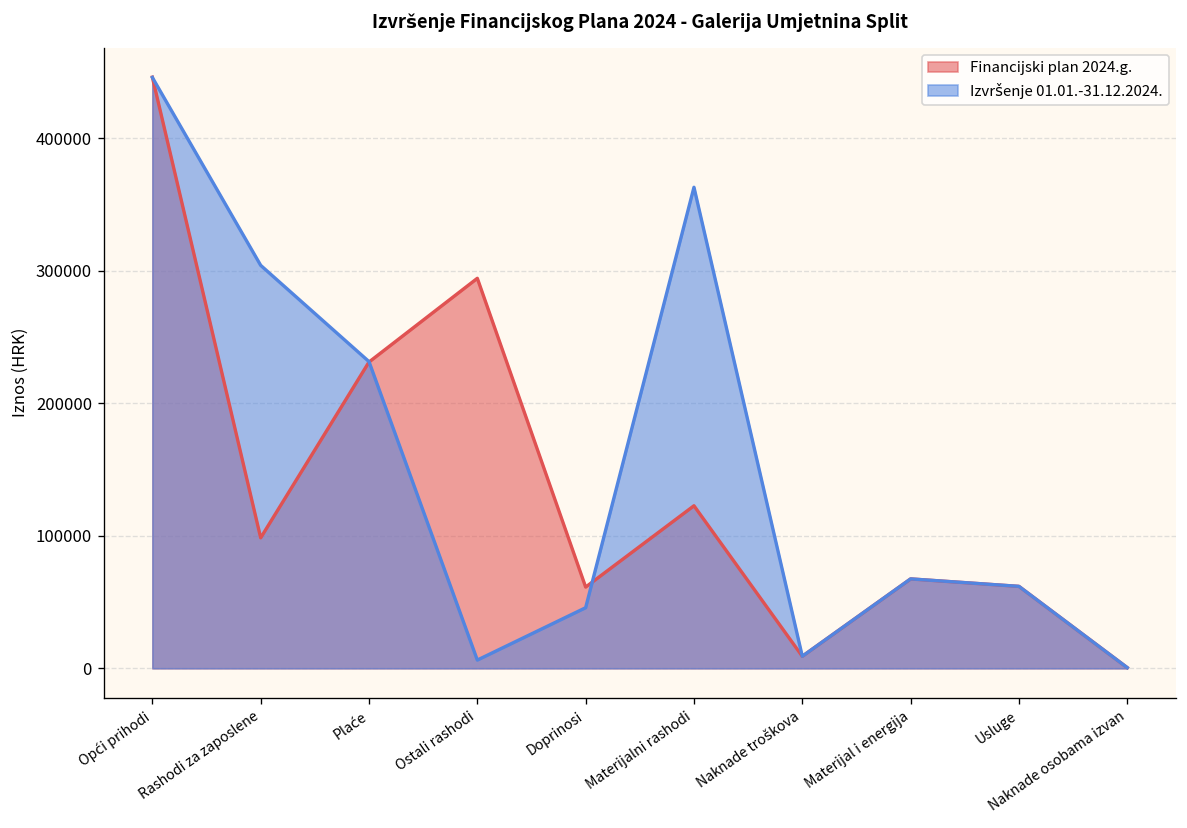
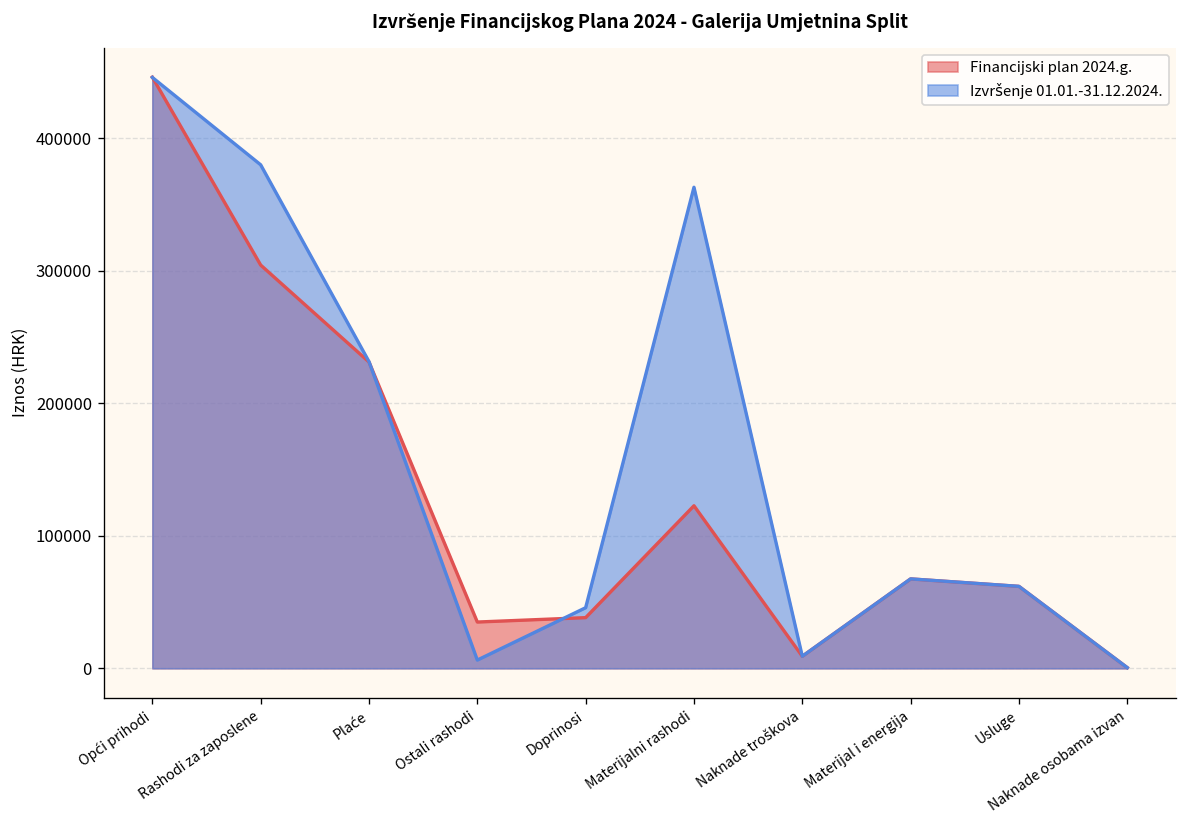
Financijski plan 2024.g., Rashodi za zaposlene: 98000 -> 304000
Izvršenje 01.01.-31.12.2024., Rashodi za zaposlene: 304000 -> 380000
Financijski plan 2024.g., Ostali rashodi: 294000 -> 35000
Financijski plan 2024.g., Doprinosi: 61000 -> 38000
